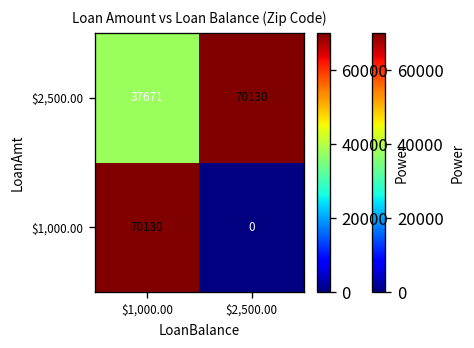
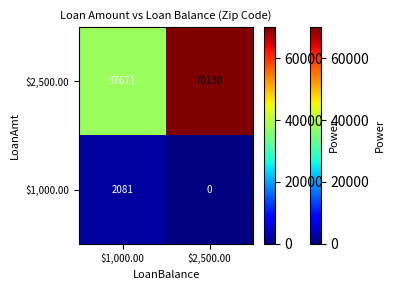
$1,000.00, $1,000.00: 70130 -> 2081
